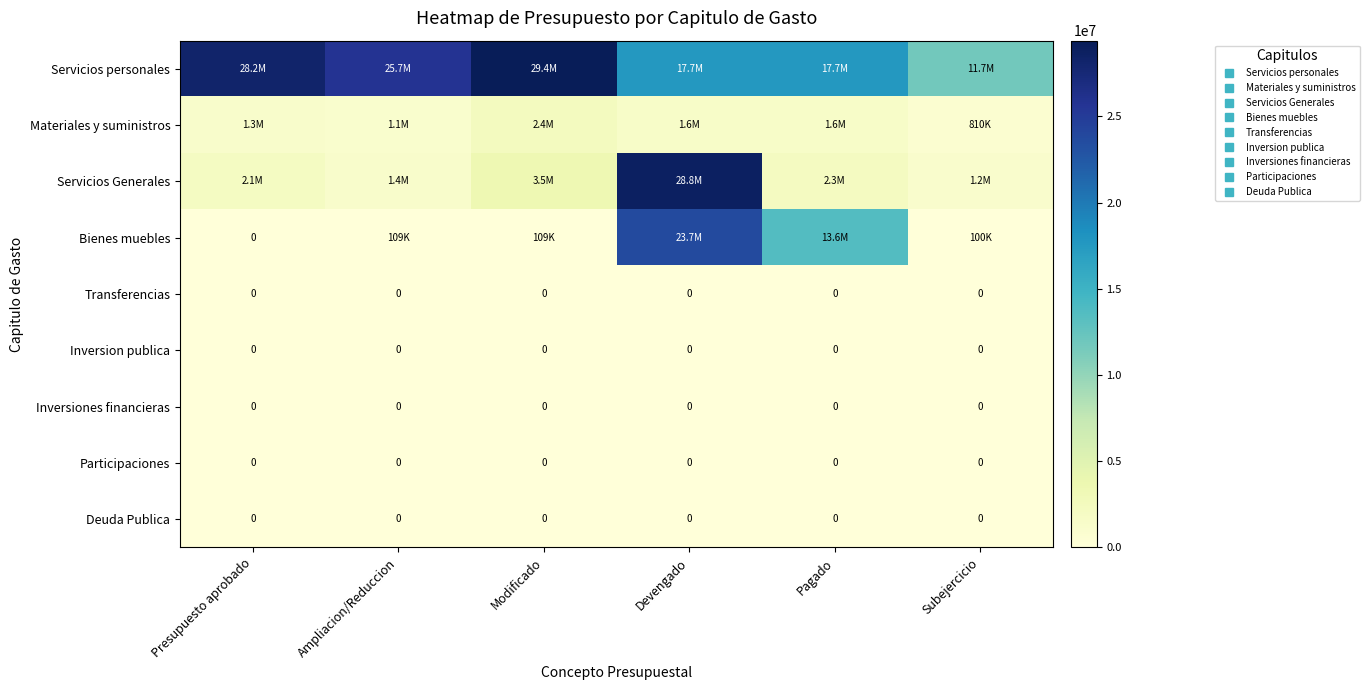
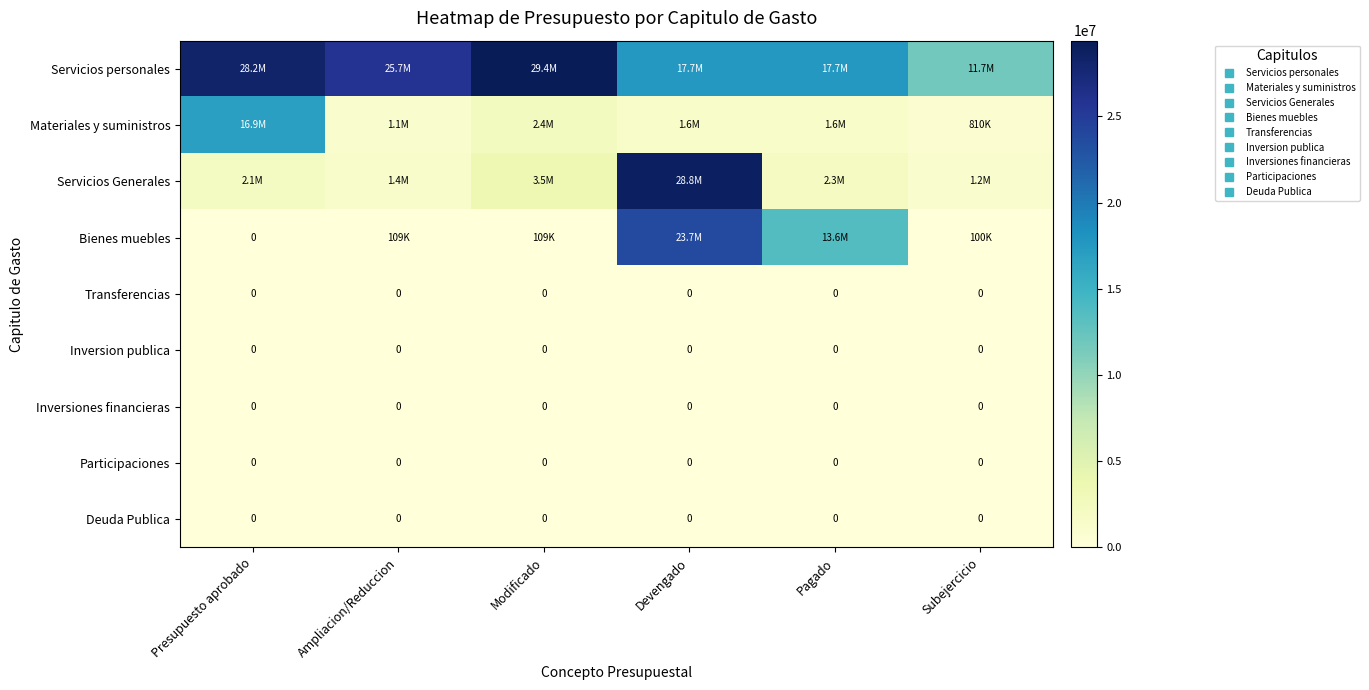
Materiales y suministros, Presupuesto aprobado: 1.3M -> 16.9M
